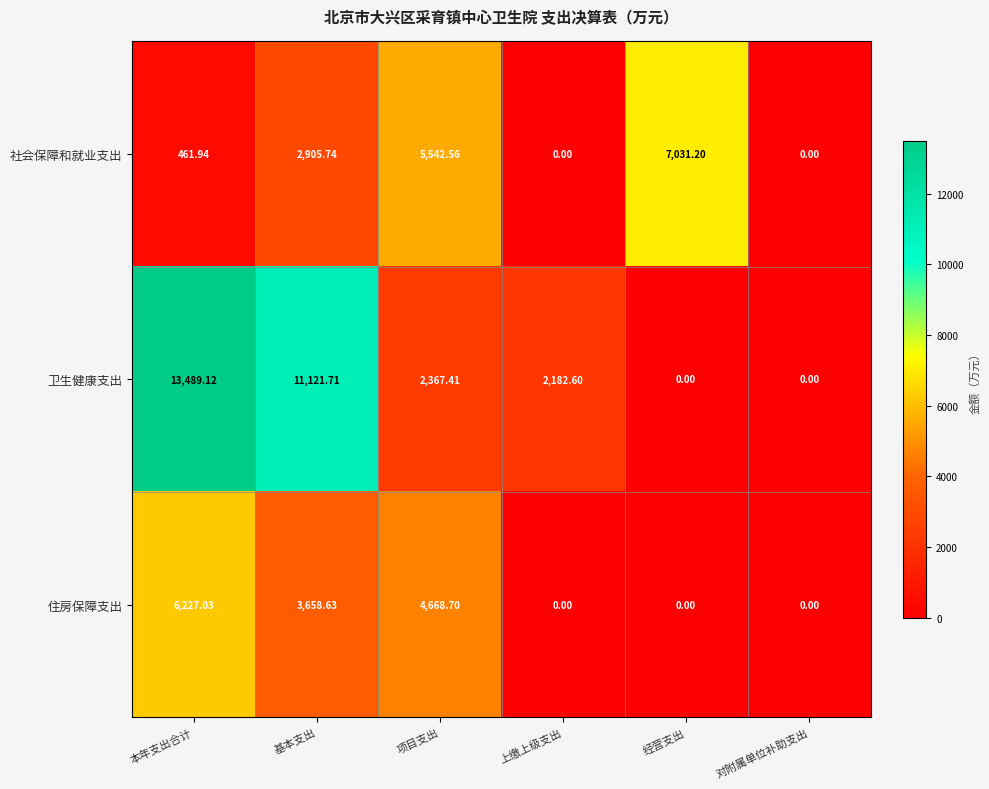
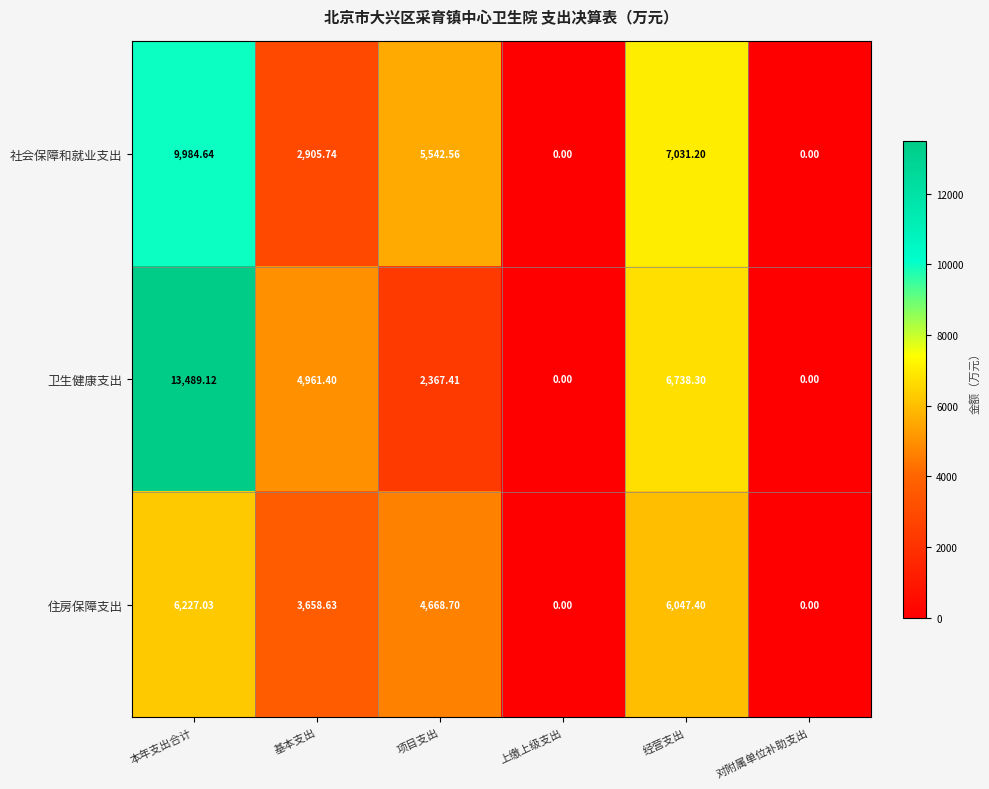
社会保障和就业支出, 本年支出合计: 461.94 -> 9,984.64
卫生健康支出, 基本支出: 11,121.71 -> 4,961.40
卫生健康支出, 上缴上级支出: 2,182.60 -> 0.00
卫生健康支出, 经营支出: 0.00 -> 6,738.30
住房保障支出, 经营支出: 0.00 -> 6,047.40
